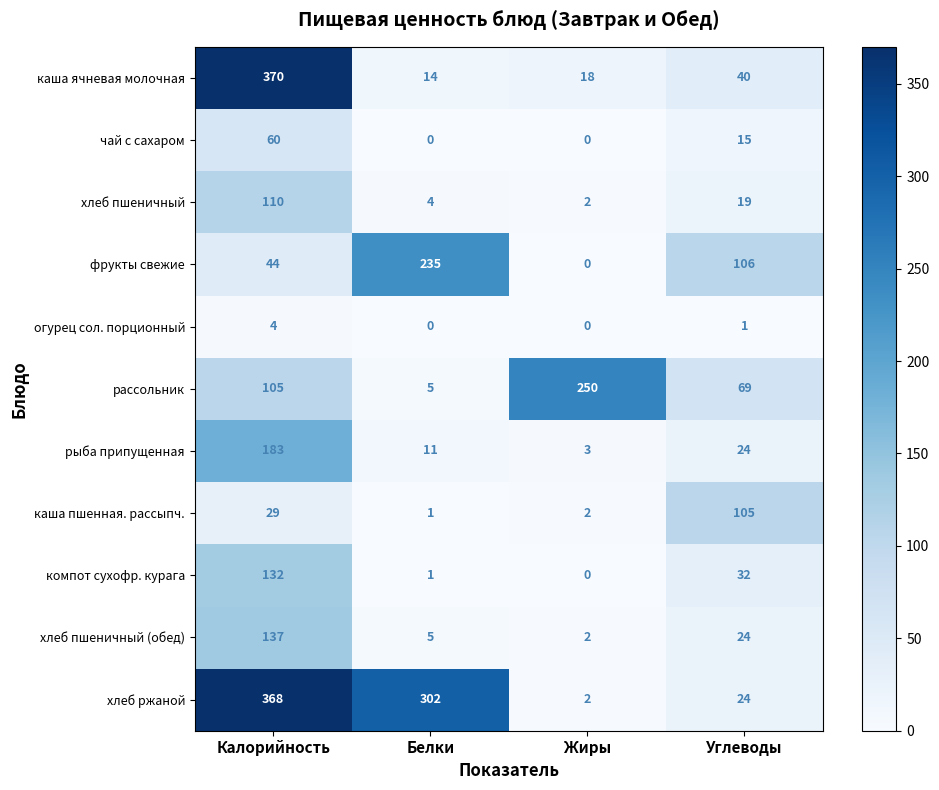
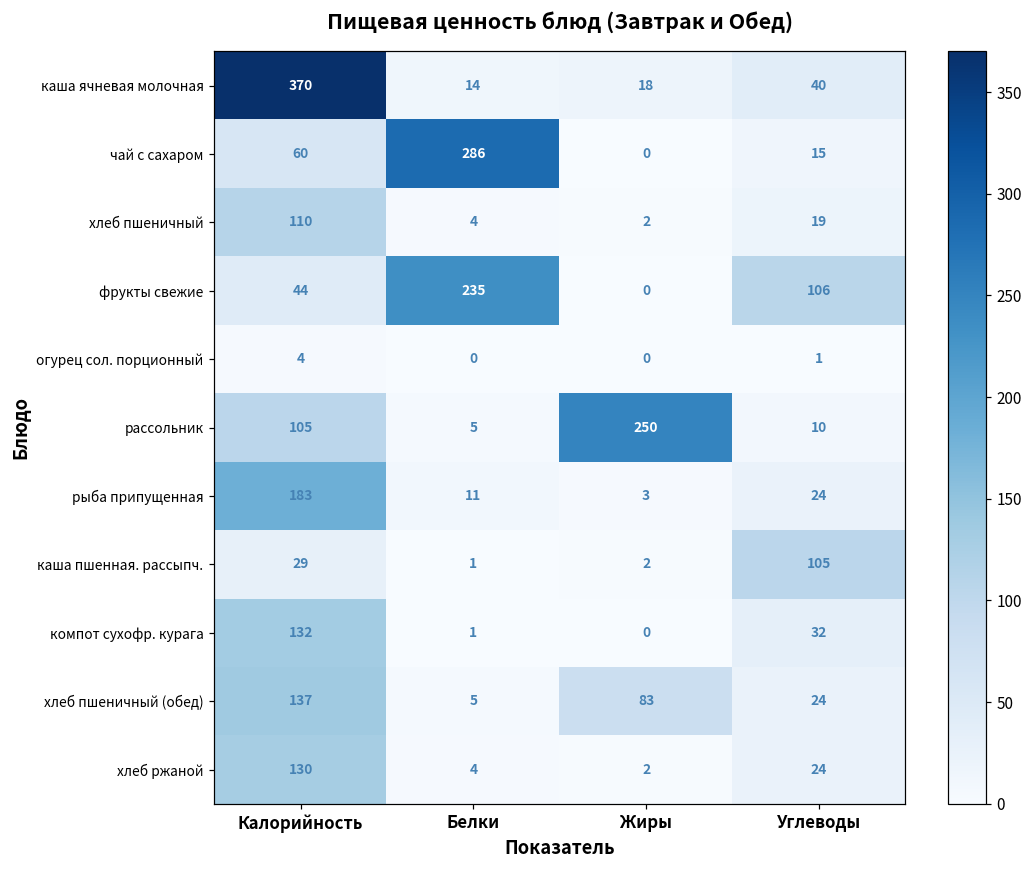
чай с сахаром, Белки: 0 -> 286
рассольник, Углеводы: 69 -> 10
хлеб пшеничный (обед), Жиры: 2 -> 83
хлеб ржаной, Калорийность: 368 -> 130
хлеб ржаной, Белки: 302 -> 4
